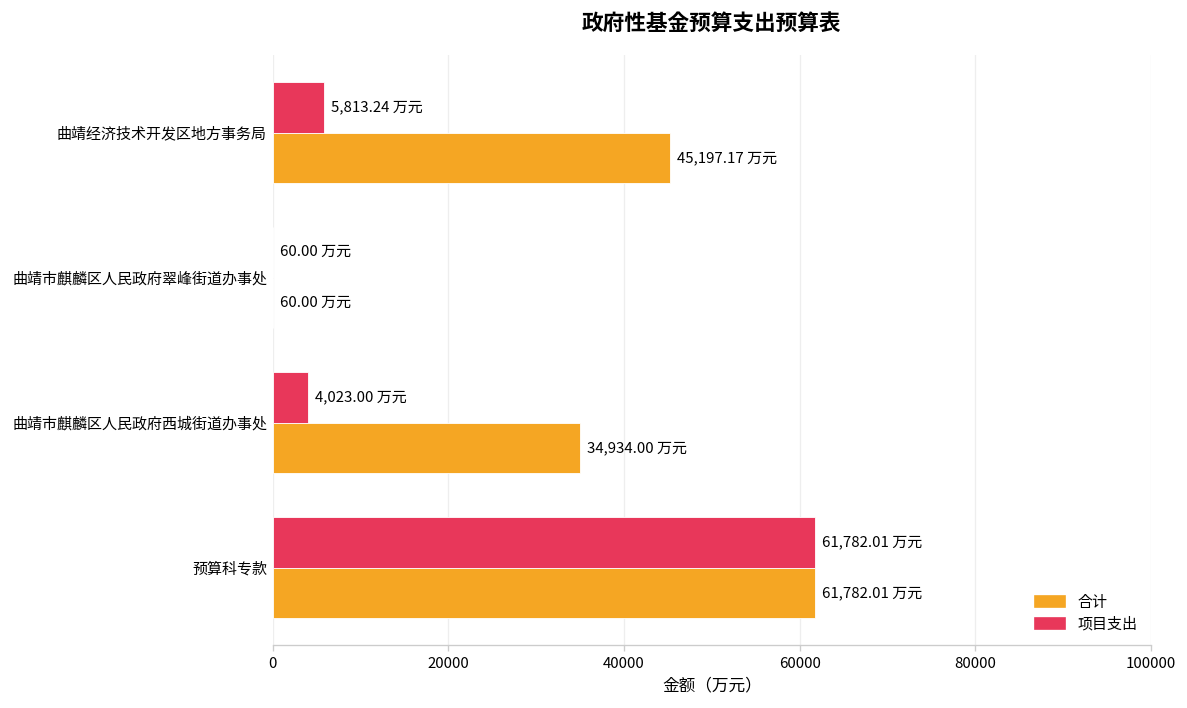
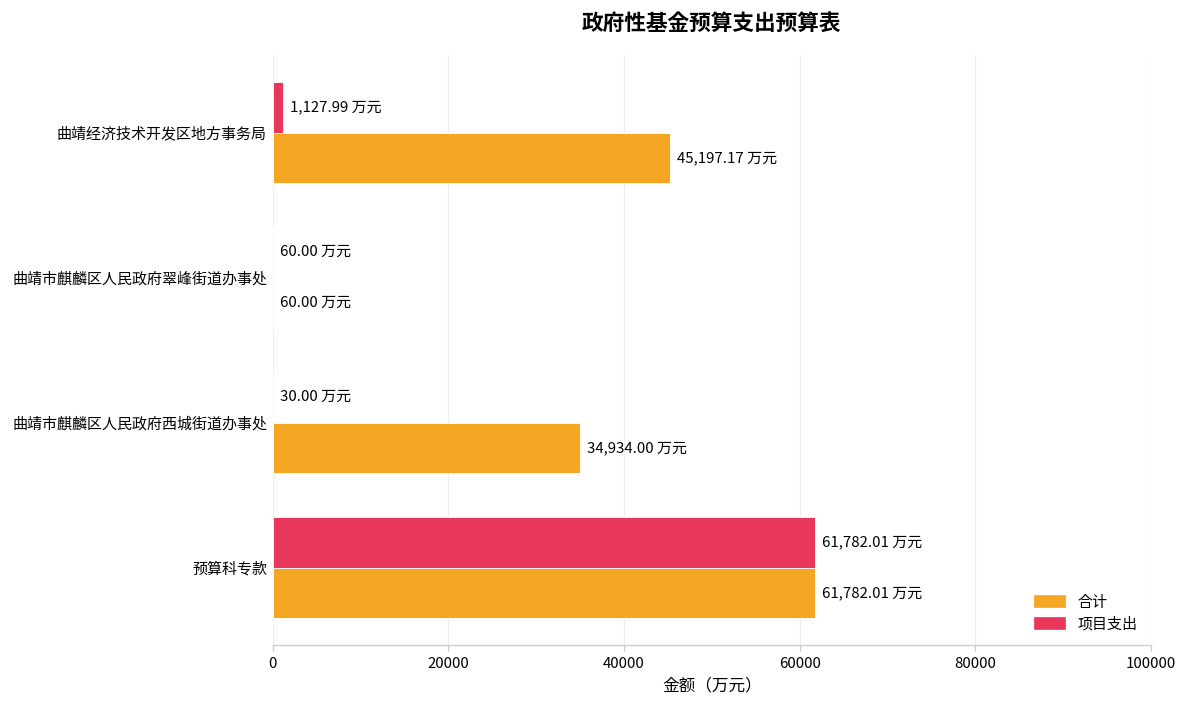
项目支出, 曲靖经济技术开发区地方事务局: 5,813.24 -> 1,127.99
项目支出, 曲靖市麒麟区人民政府西城街道办事处: 4,023.00 -> 30.00
